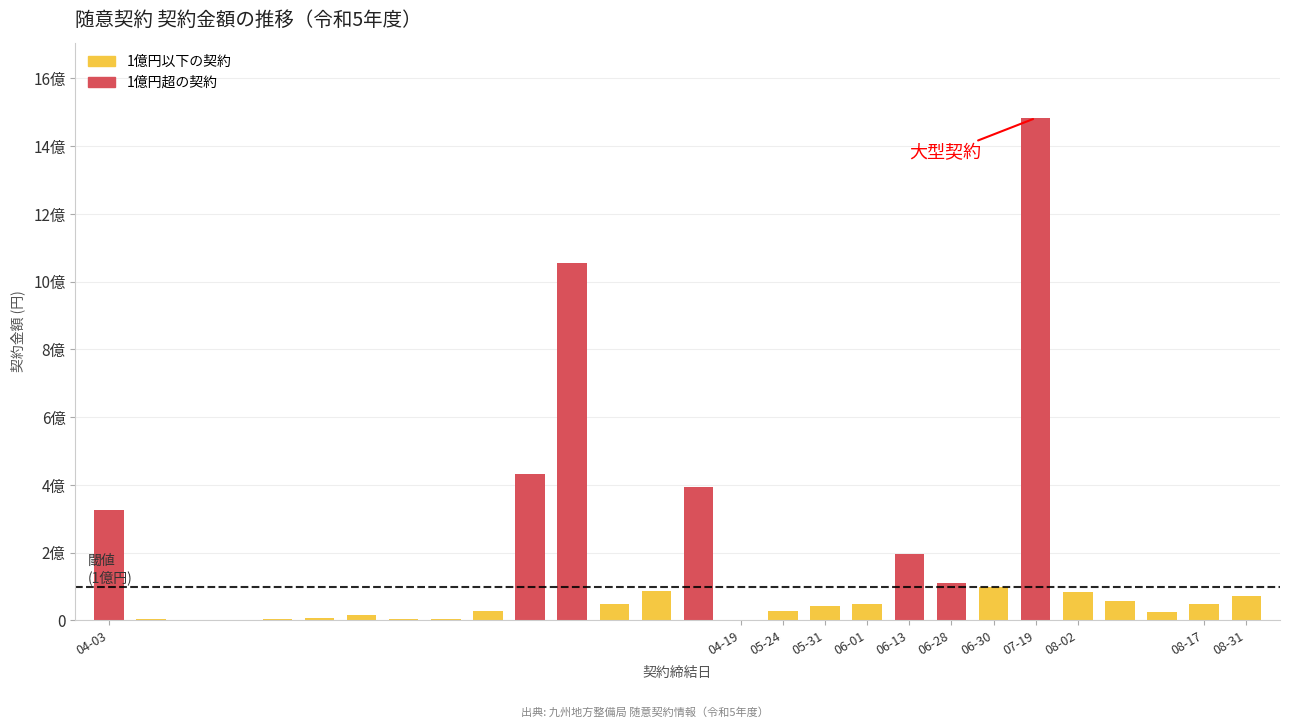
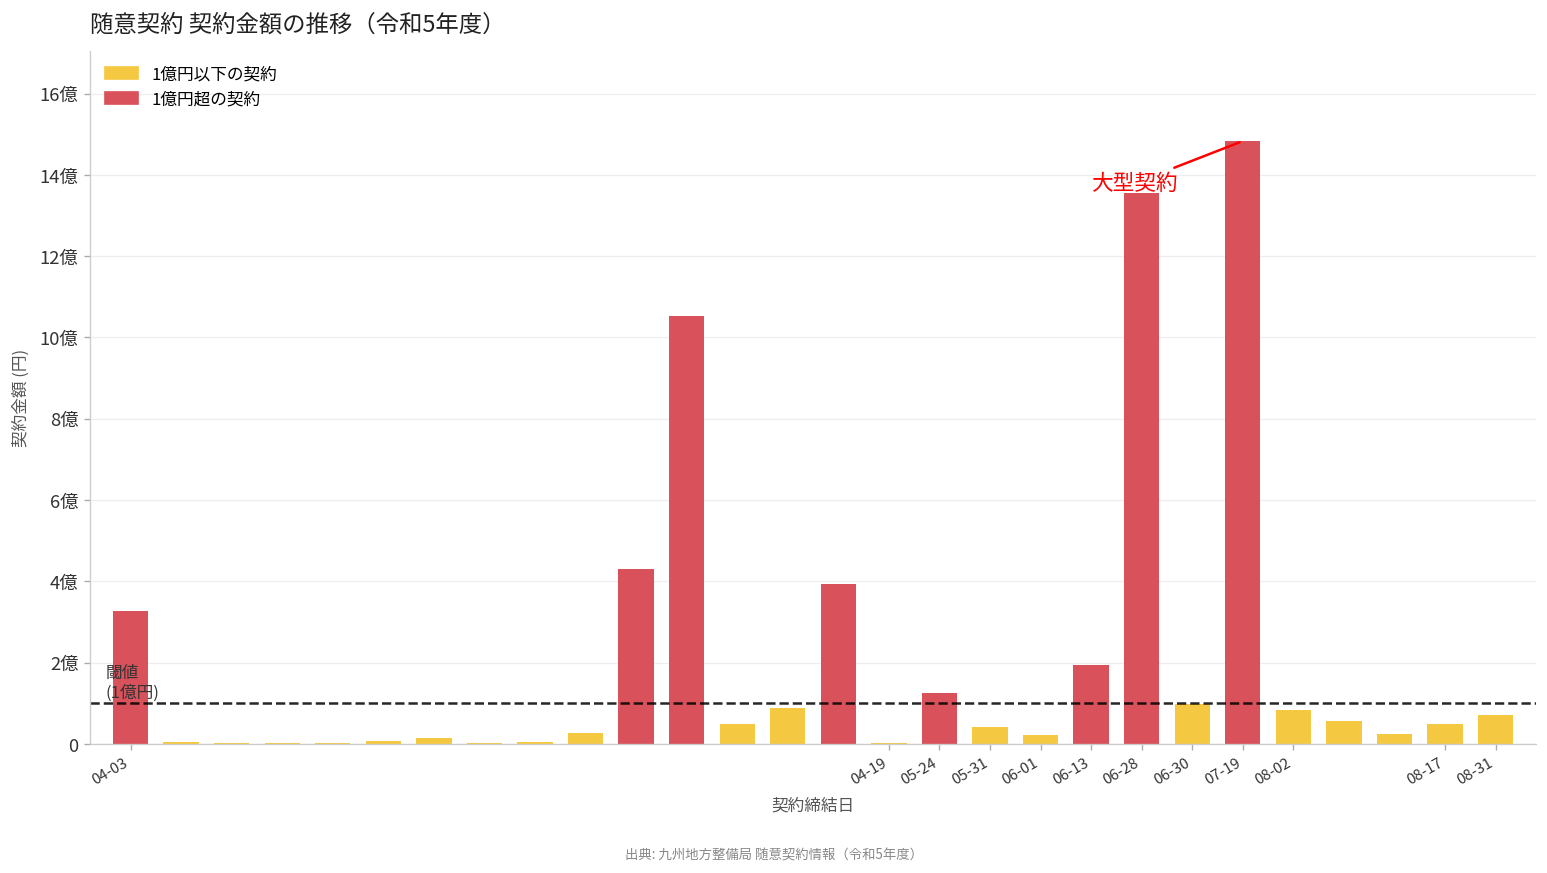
05-24: 0.3億 -> 1.2億
06-01: 0.5億 -> 0.2億
06-28: 1.1億 -> 13.6億
